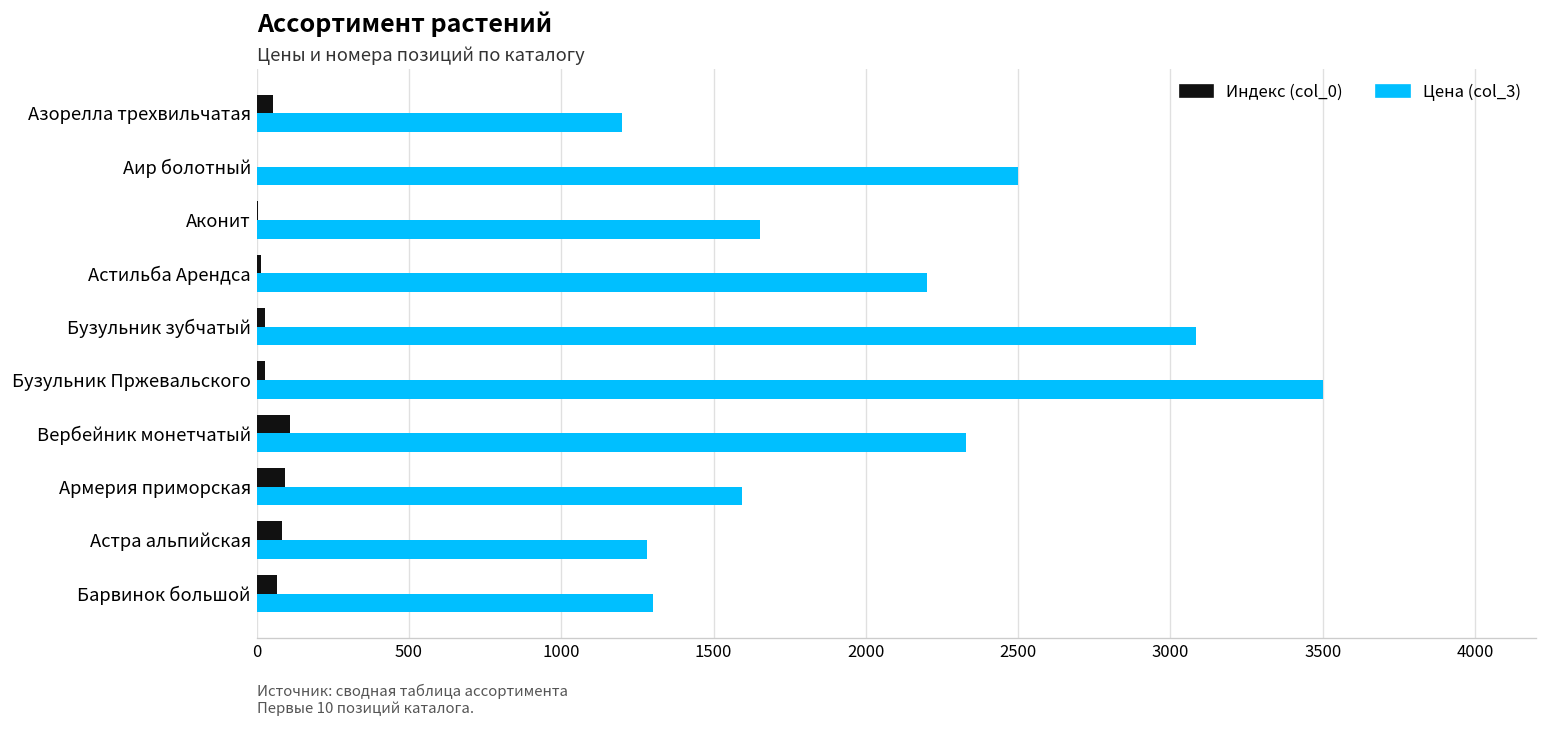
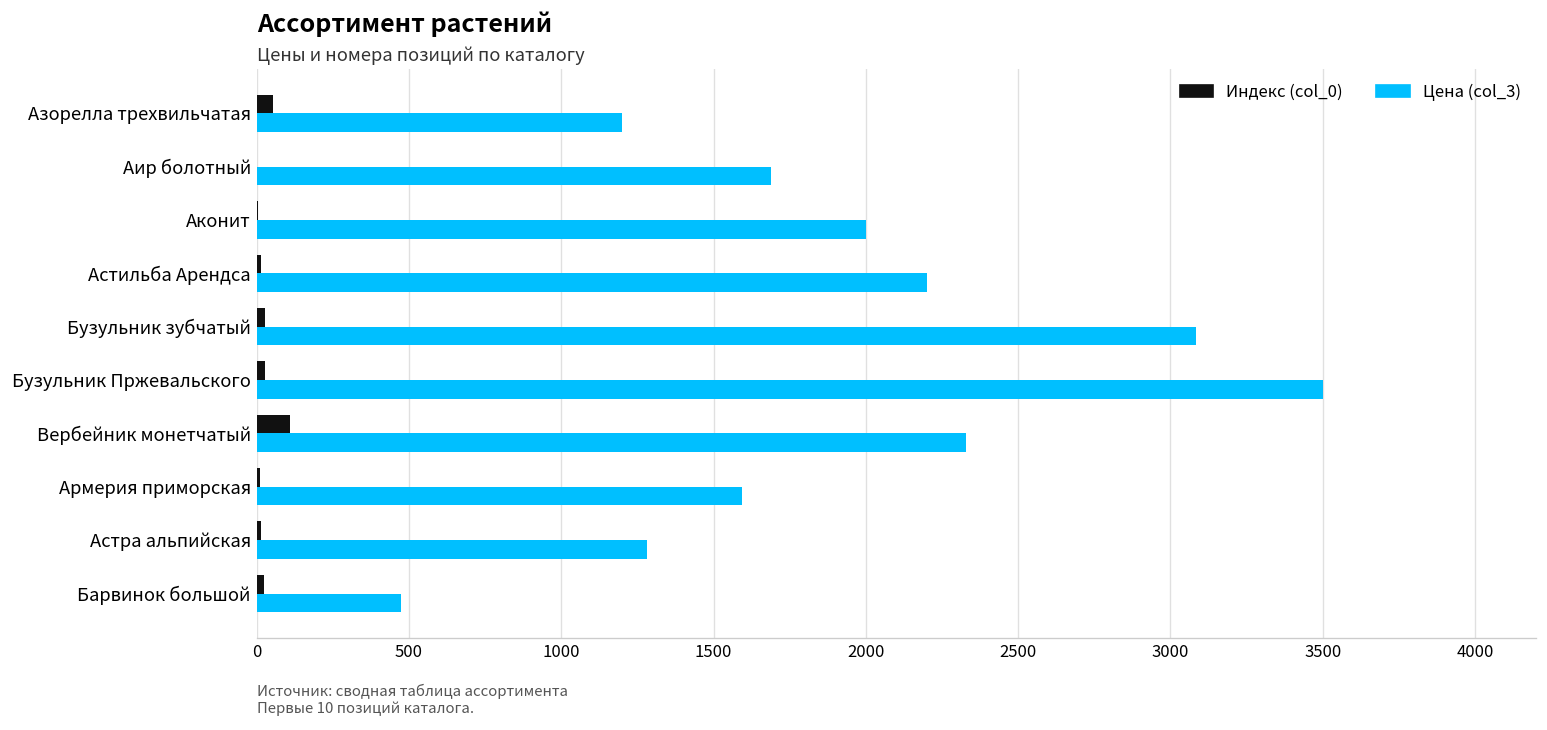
Цена (col_3), Аир болотный: 2500 -> 1690
Цена (col_3), Аконит: 1650 -> 2000
Индекс (col_0), Армерия приморская: 90 -> 10
Индекс (col_0), Астра альпийская: 80 -> 10
Индекс (col_0), Барвинок большой: 70 -> 20
Цена (col_3), Барвинок большой: 1300 -> 480
